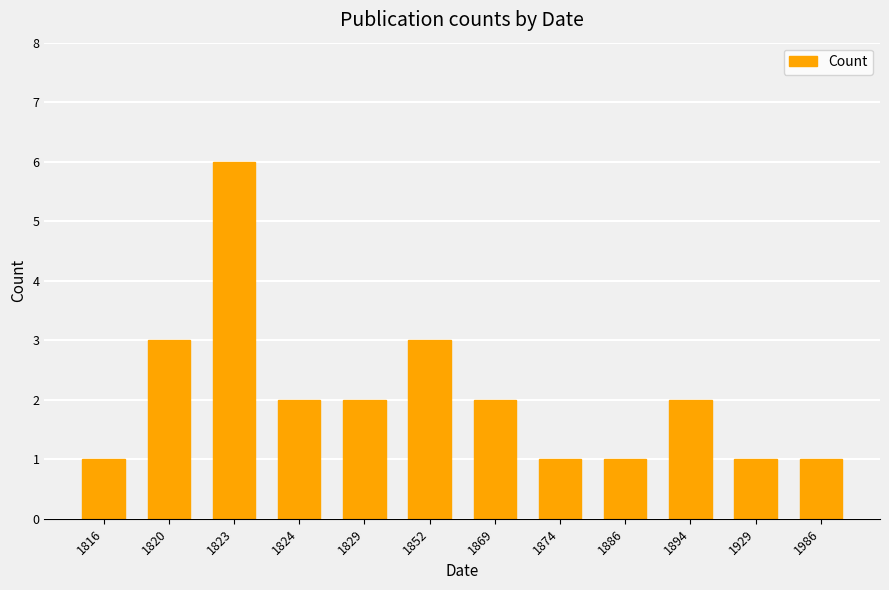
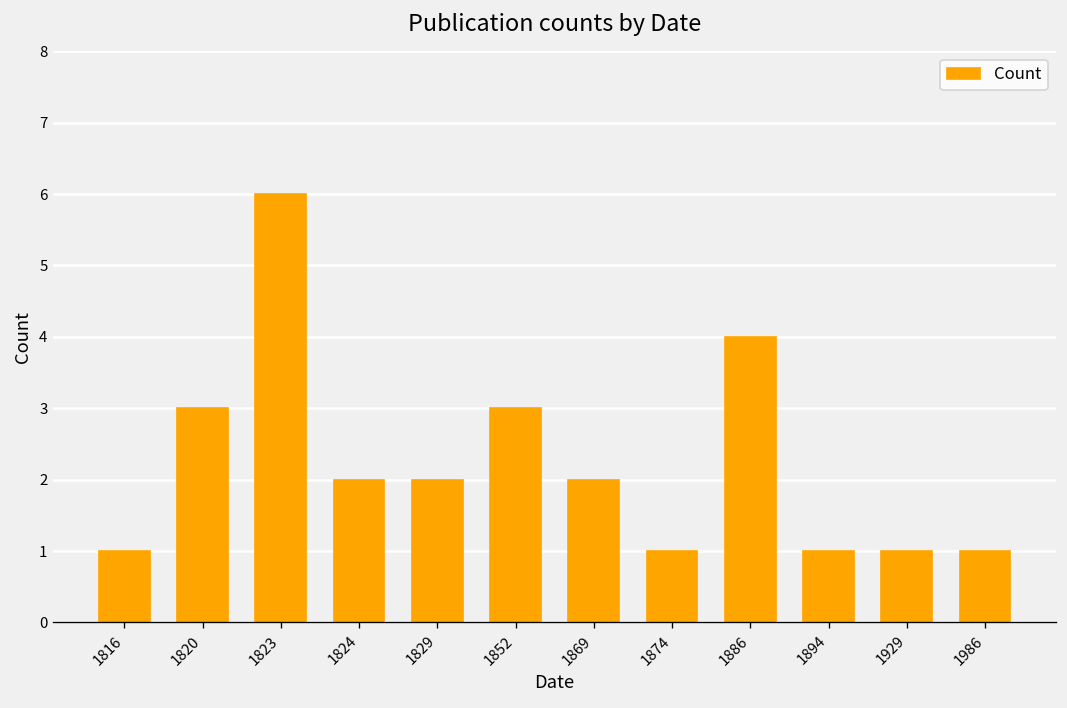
1886: 1 -> 4
1894: 2 -> 1
